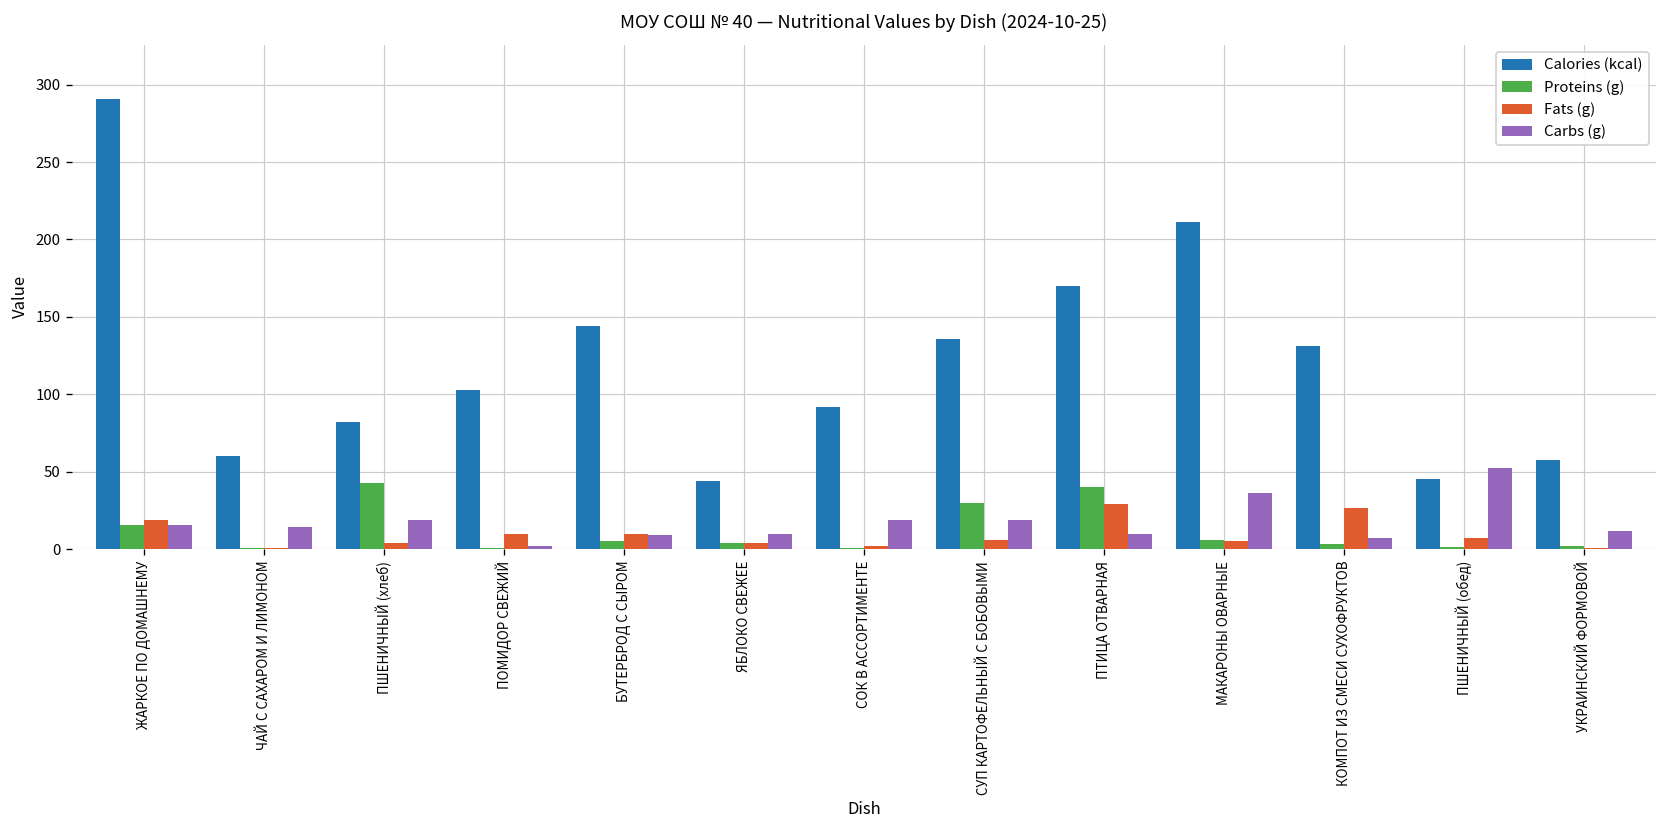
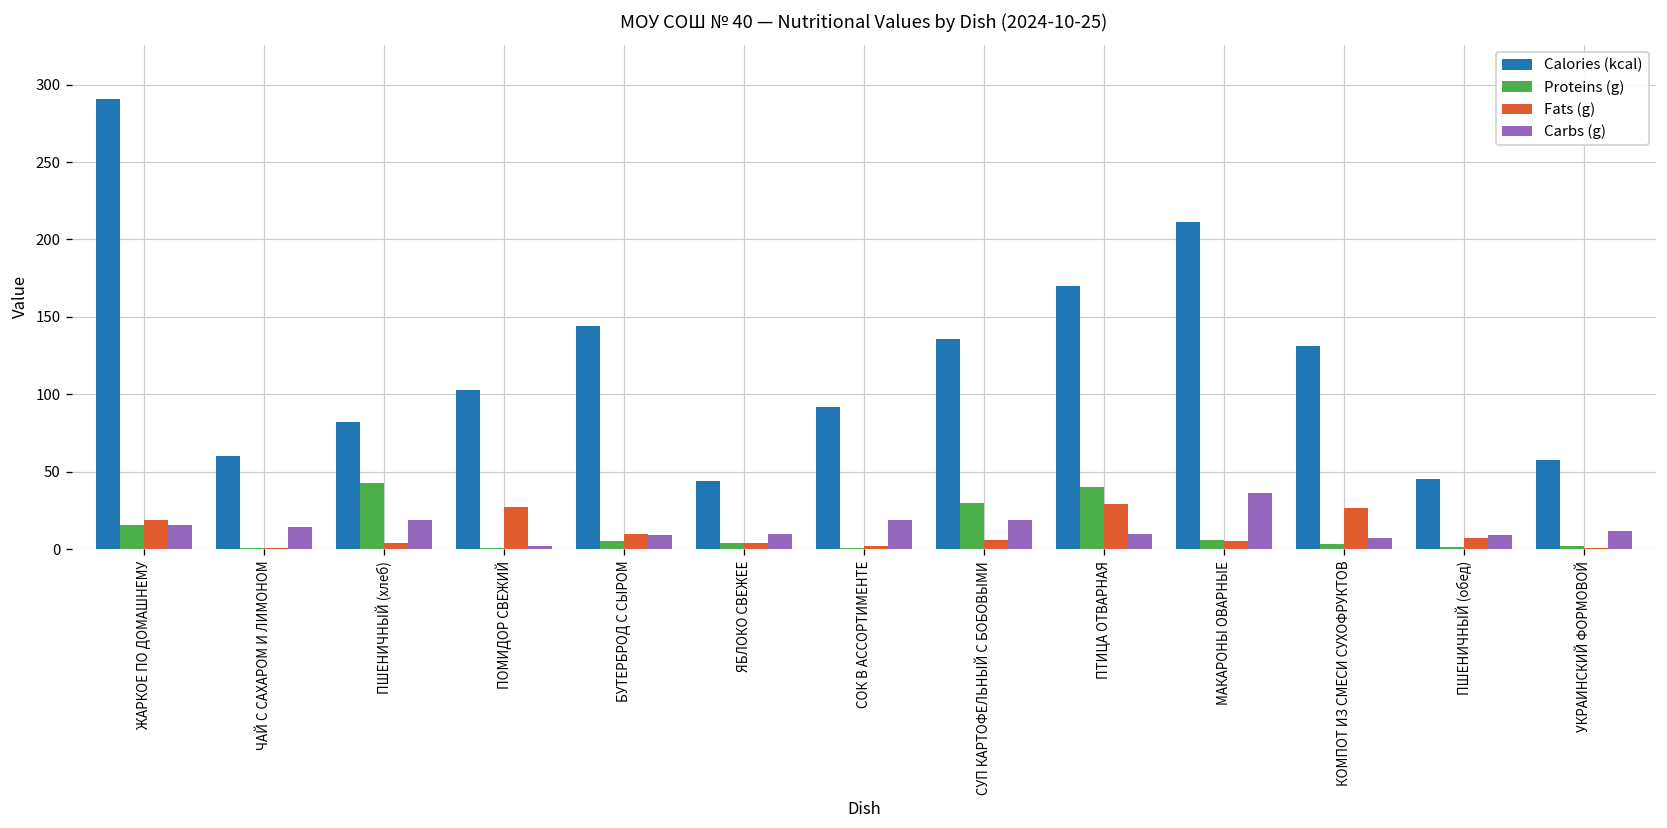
Fats (g), ПОМИДОР СВЕЖИЙ: 10 -> 27
Carbs (g), ПШЕНИЧНЫЙ (обед): 53 -> 9
